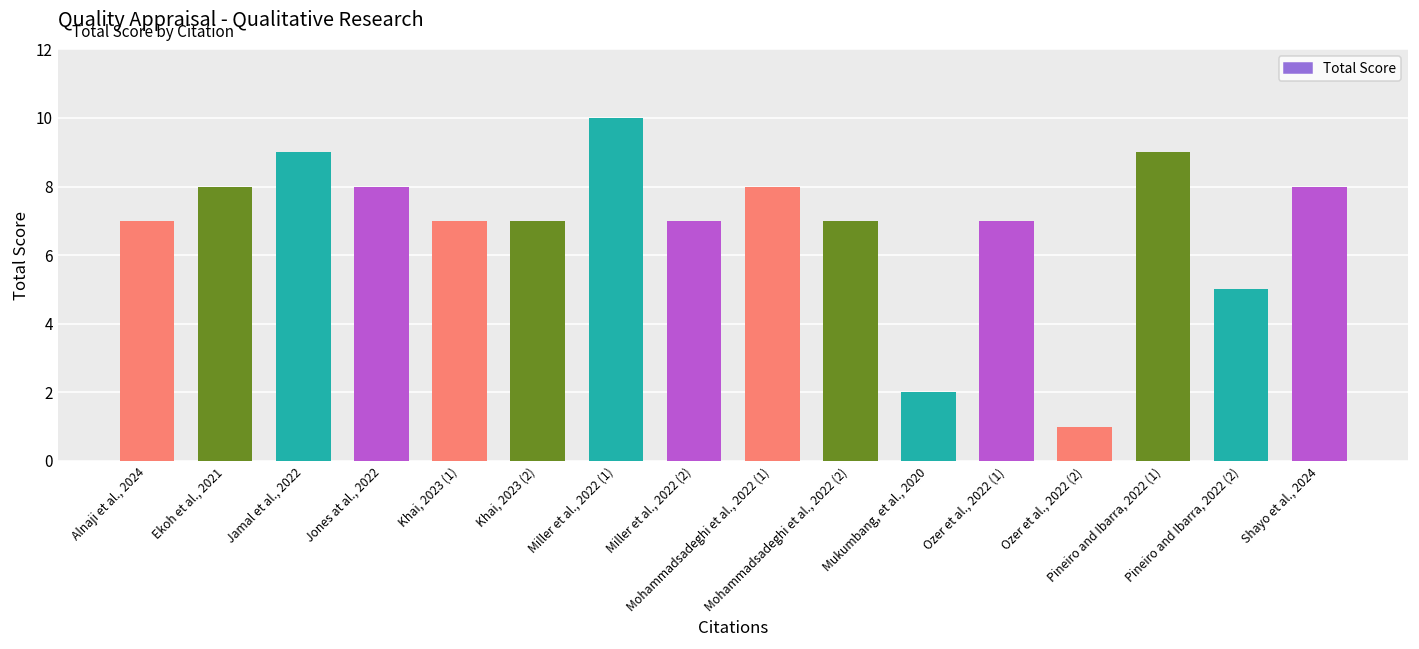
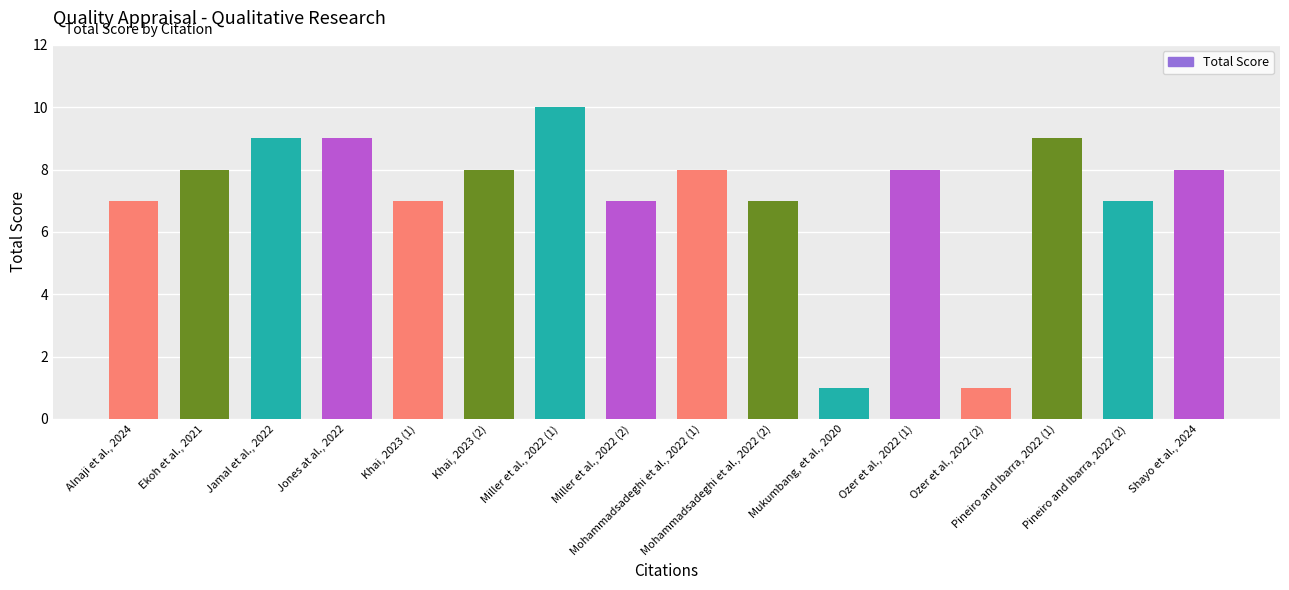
Jones at al., 2022: 8 -> 9
Khai, 2023 (2): 7 -> 8
Mukumbang, et al., 2020: 2 -> 1
Ozer et al., 2022 (1): 7 -> 8
Pineiro and Ibarra, 2022 (2): 5 -> 7
